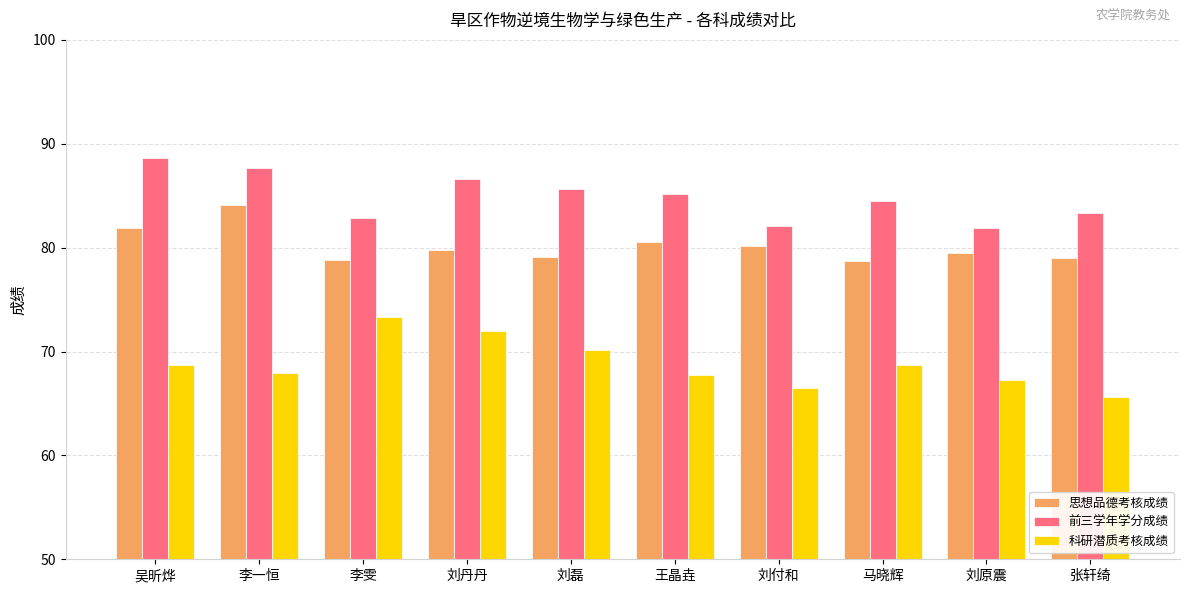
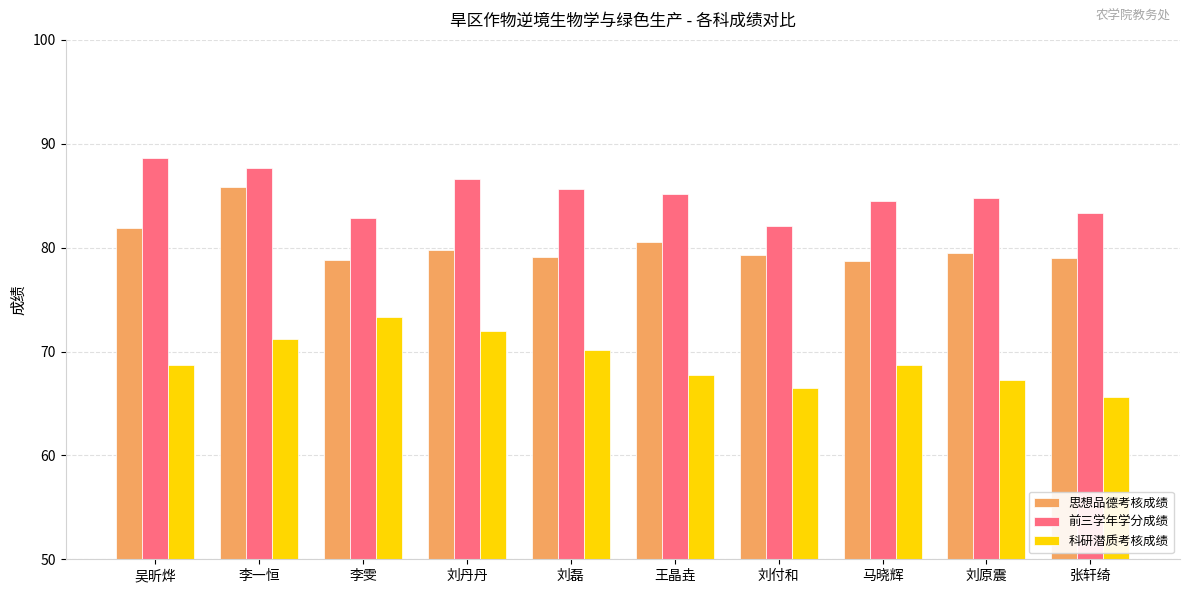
思想品德考核成绩, 李一恒: 84.1 -> 85.8
科研潜质考核成绩, 李一恒: 67.9 -> 71.2
思想品德考核成绩, 刘付和: 80.2 -> 79.3
前三学年学分成绩, 刘原震: 81.9 -> 84.8
